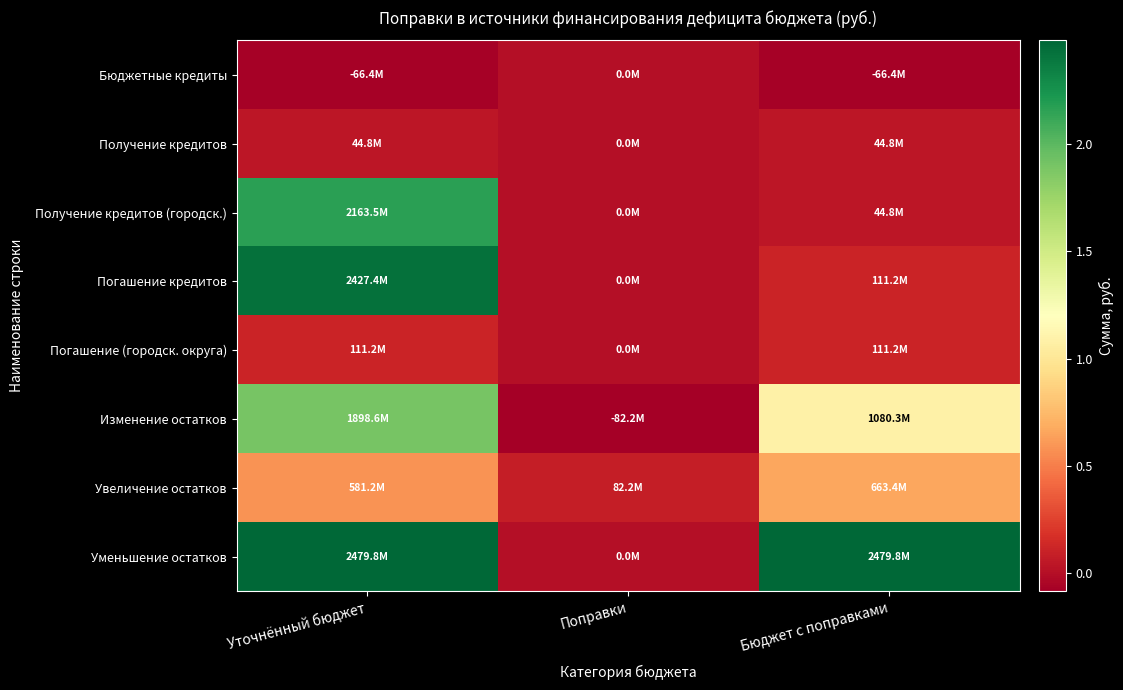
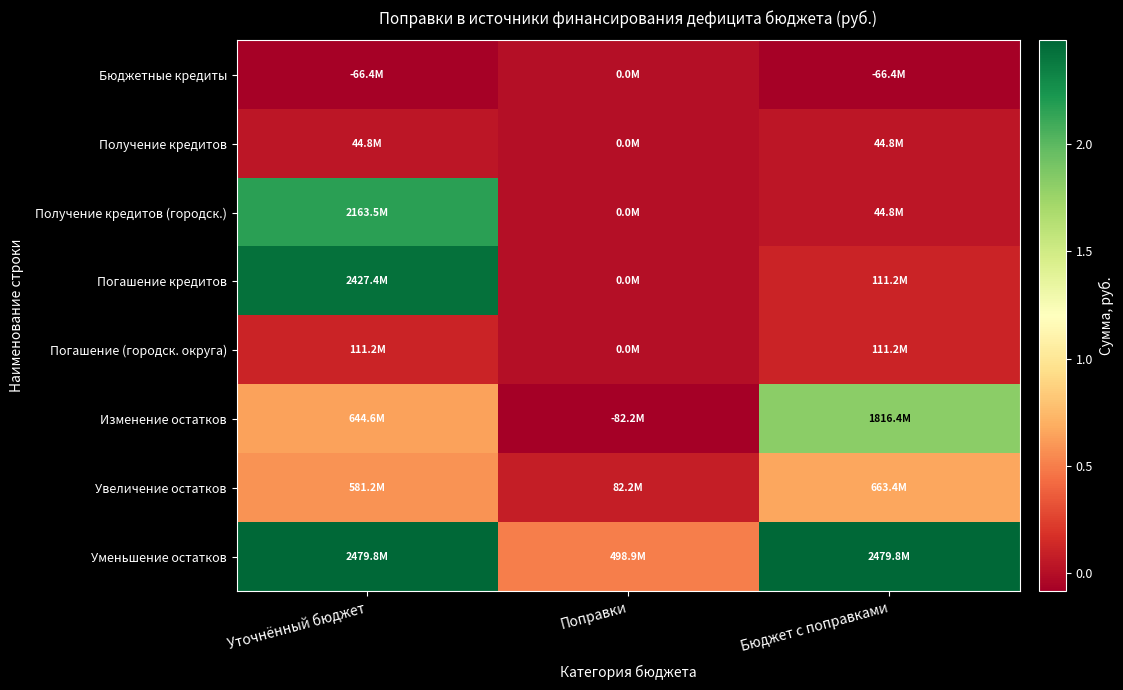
Изменение остатков, Уточнённый бюджет: 1898.6M -> 644.6M
Изменение остатков, Бюджет с поправками: 1080.3M -> 1816.4M
Уменьшение остатков, Поправки: 0.0M -> 498.9M
